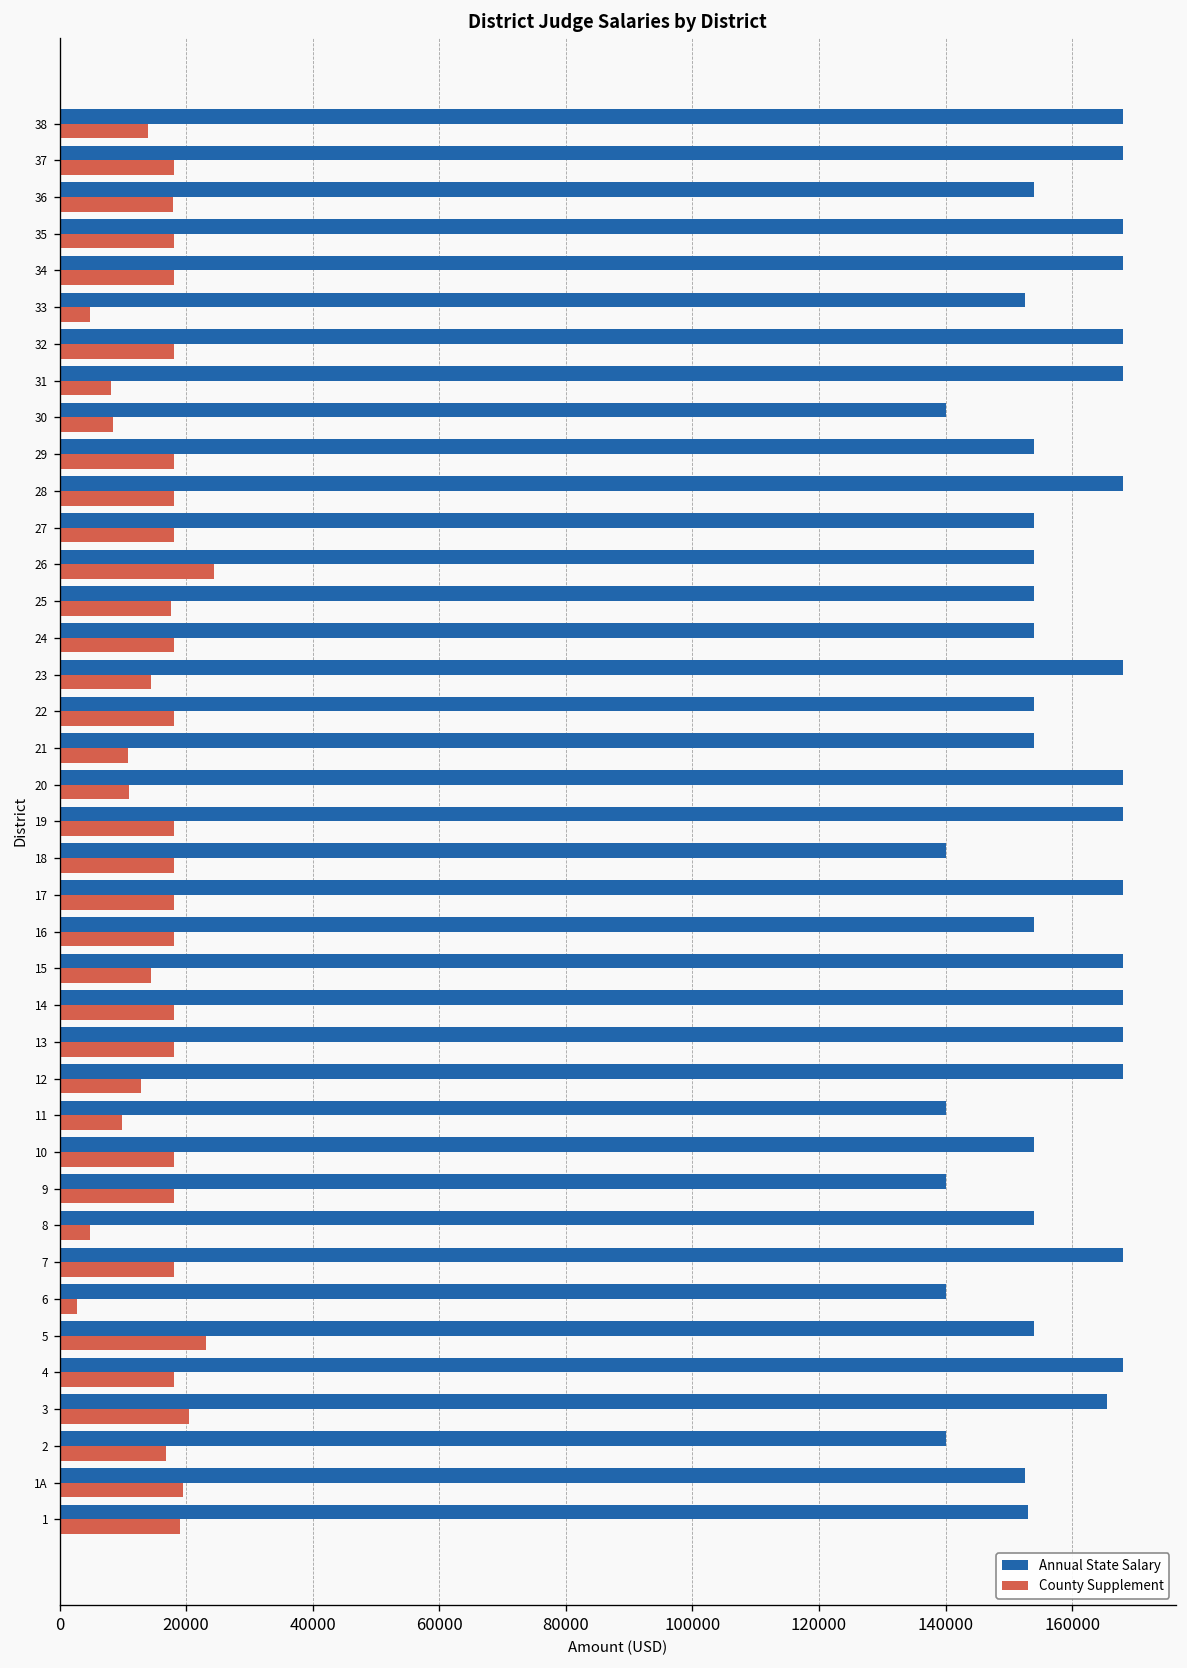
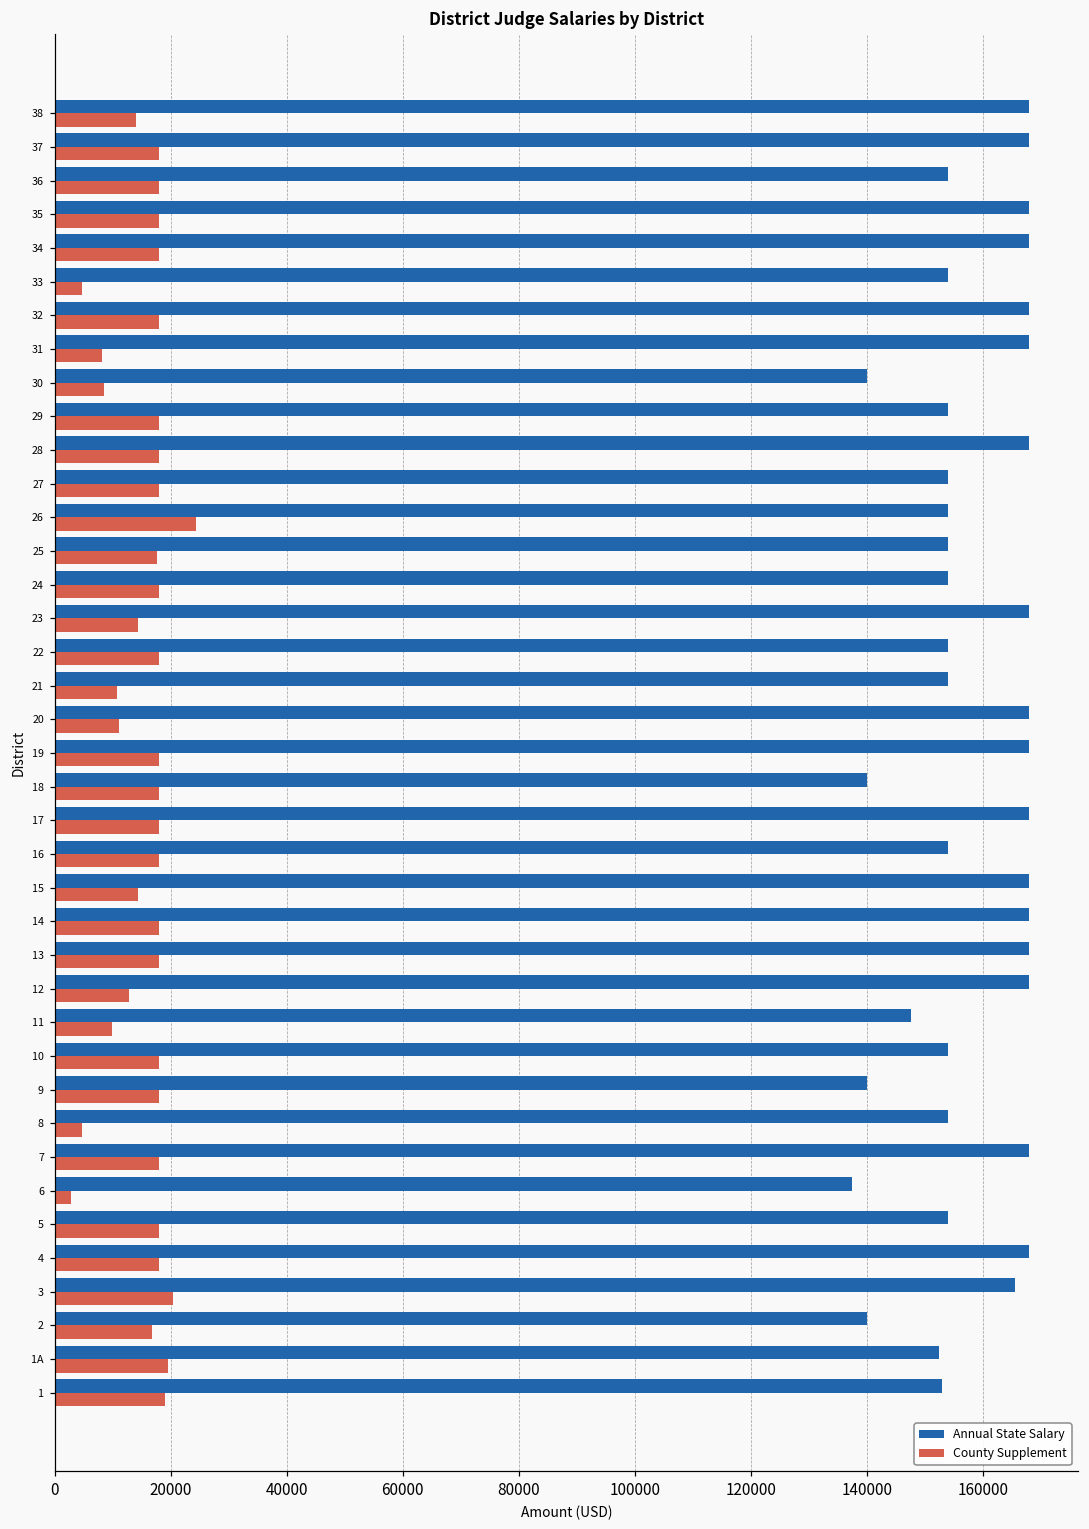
Annual State Salary, 33: 152000 -> 154000
Annual State Salary, 11: 140000 -> 148000
Annual State Salary, 6: 140000 -> 137000
County Supplement, 5: 23000 -> 18000
